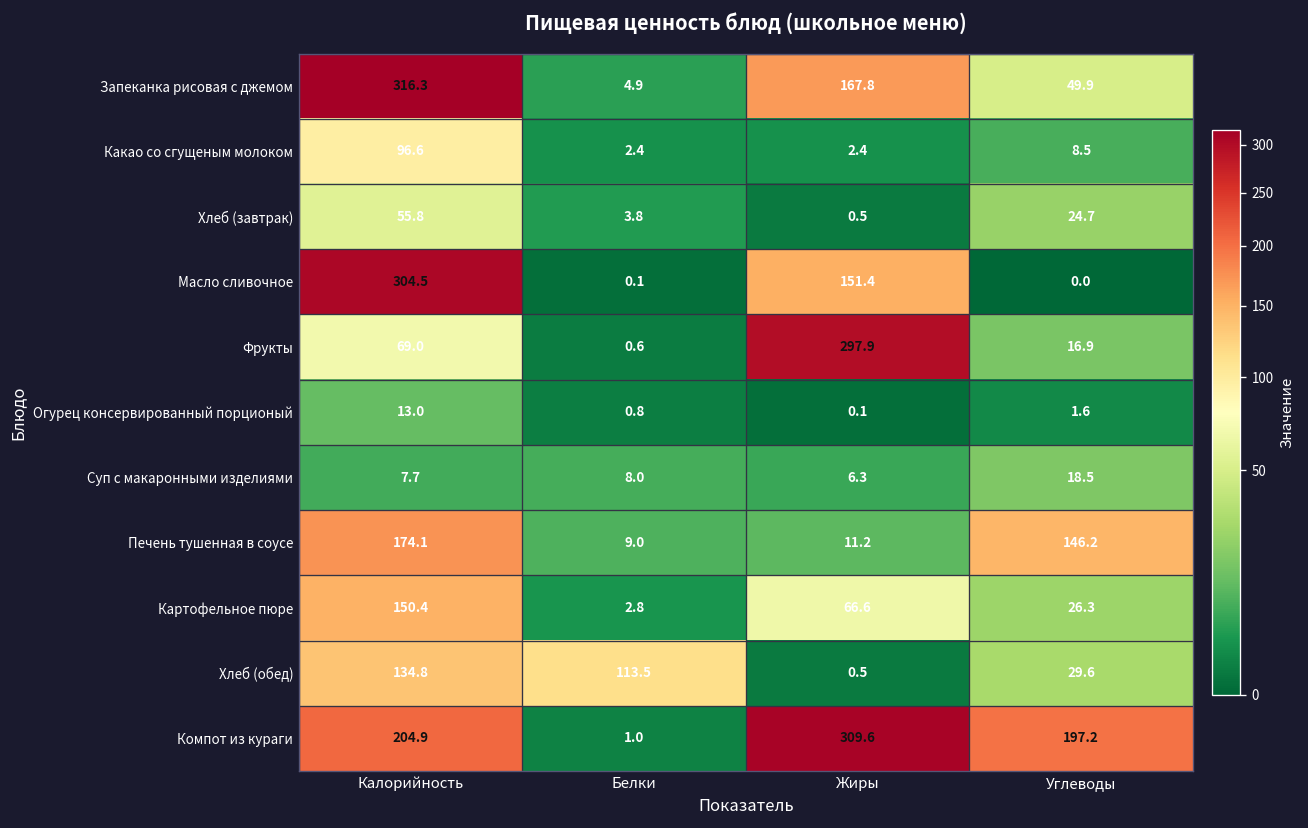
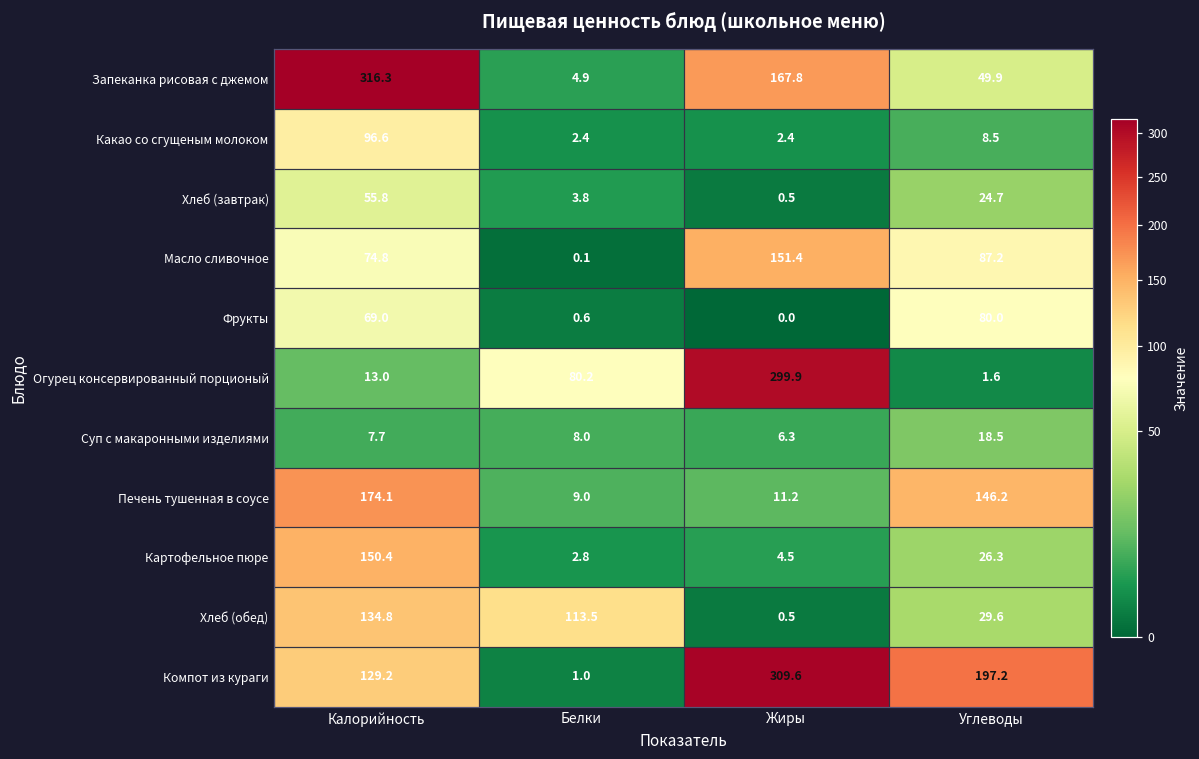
Масло сливочное, Калорийность: 304.5 -> 74.8
Масло сливочное, Углеводы: 0.0 -> 87.2
Фрукты, Жиры: 297.9 -> 0.0
Фрукты, Углеводы: 16.9 -> 80.0
Огурец консервированный порционый, Белки: 0.8 -> 80.2
Огурец консервированный порционый, Жиры: 0.1 -> 299.9
Картофельное пюре, Жиры: 66.6 -> 4.5
Компот из кураги, Калорийность: 204.9 -> 129.2
